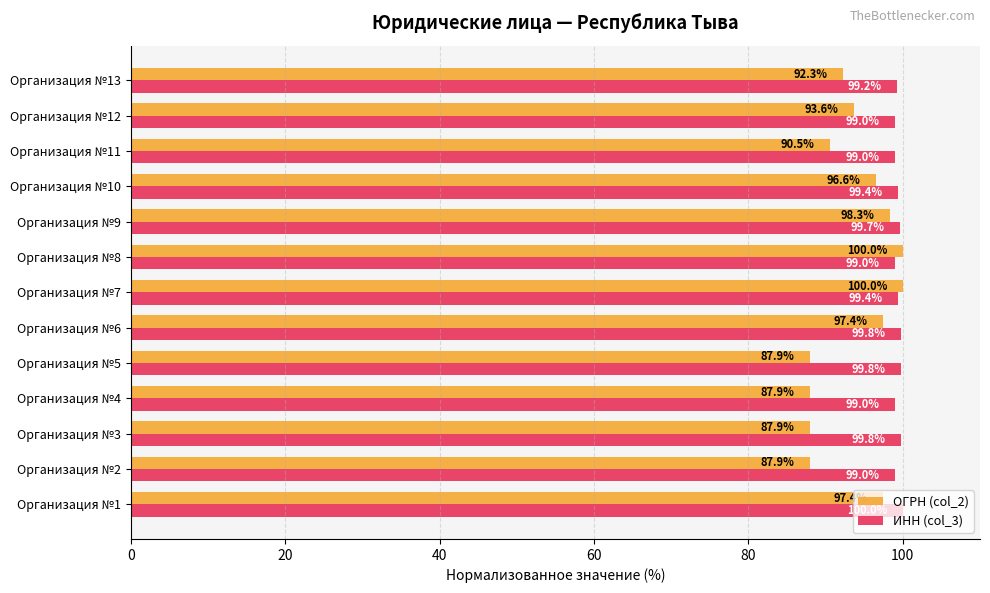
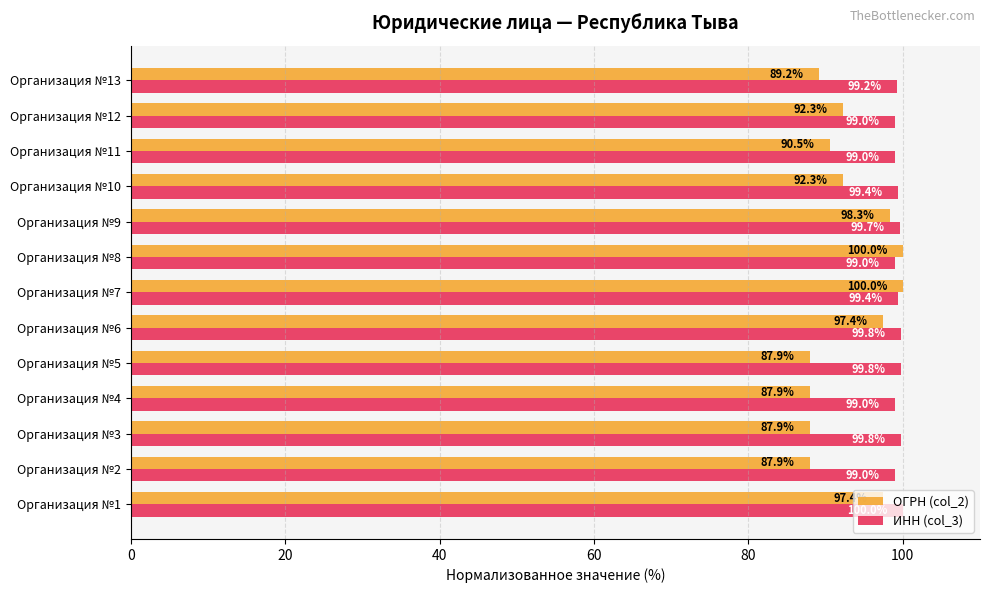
ОГРН (col_2), Организация №13: 92.3% -> 89.2%
ОГРН (col_2), Организация №12: 93.6% -> 92.3%
ОГРН (col_2), Организация №10: 96.6% -> 92.3%
